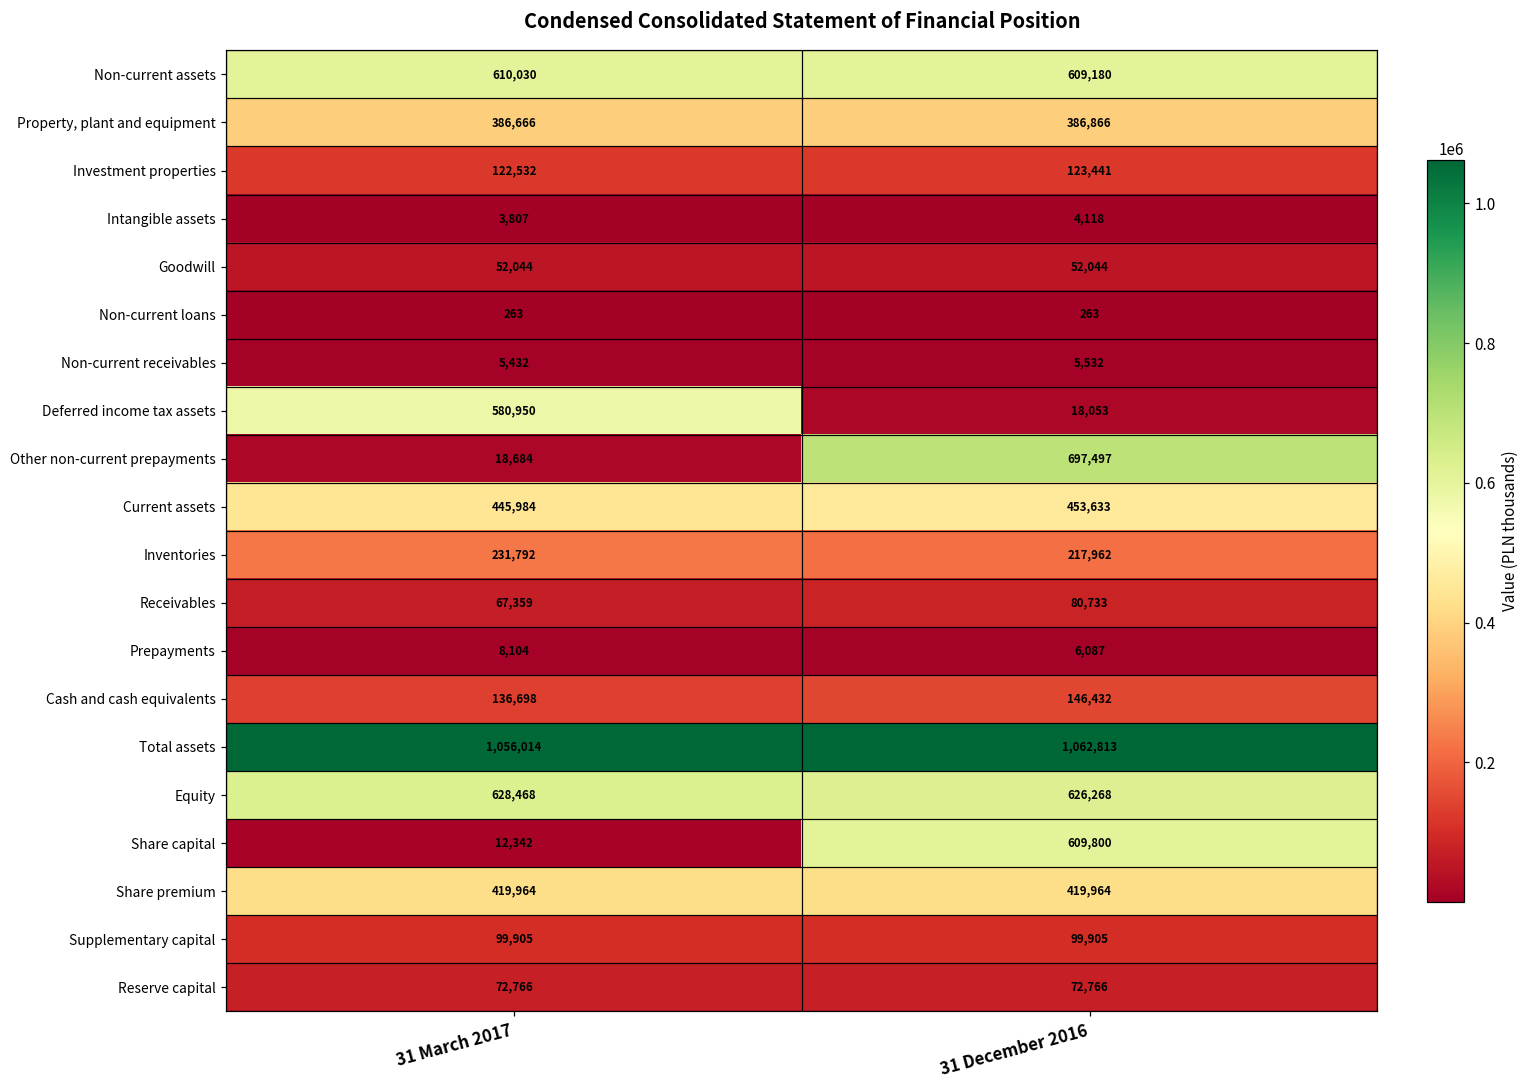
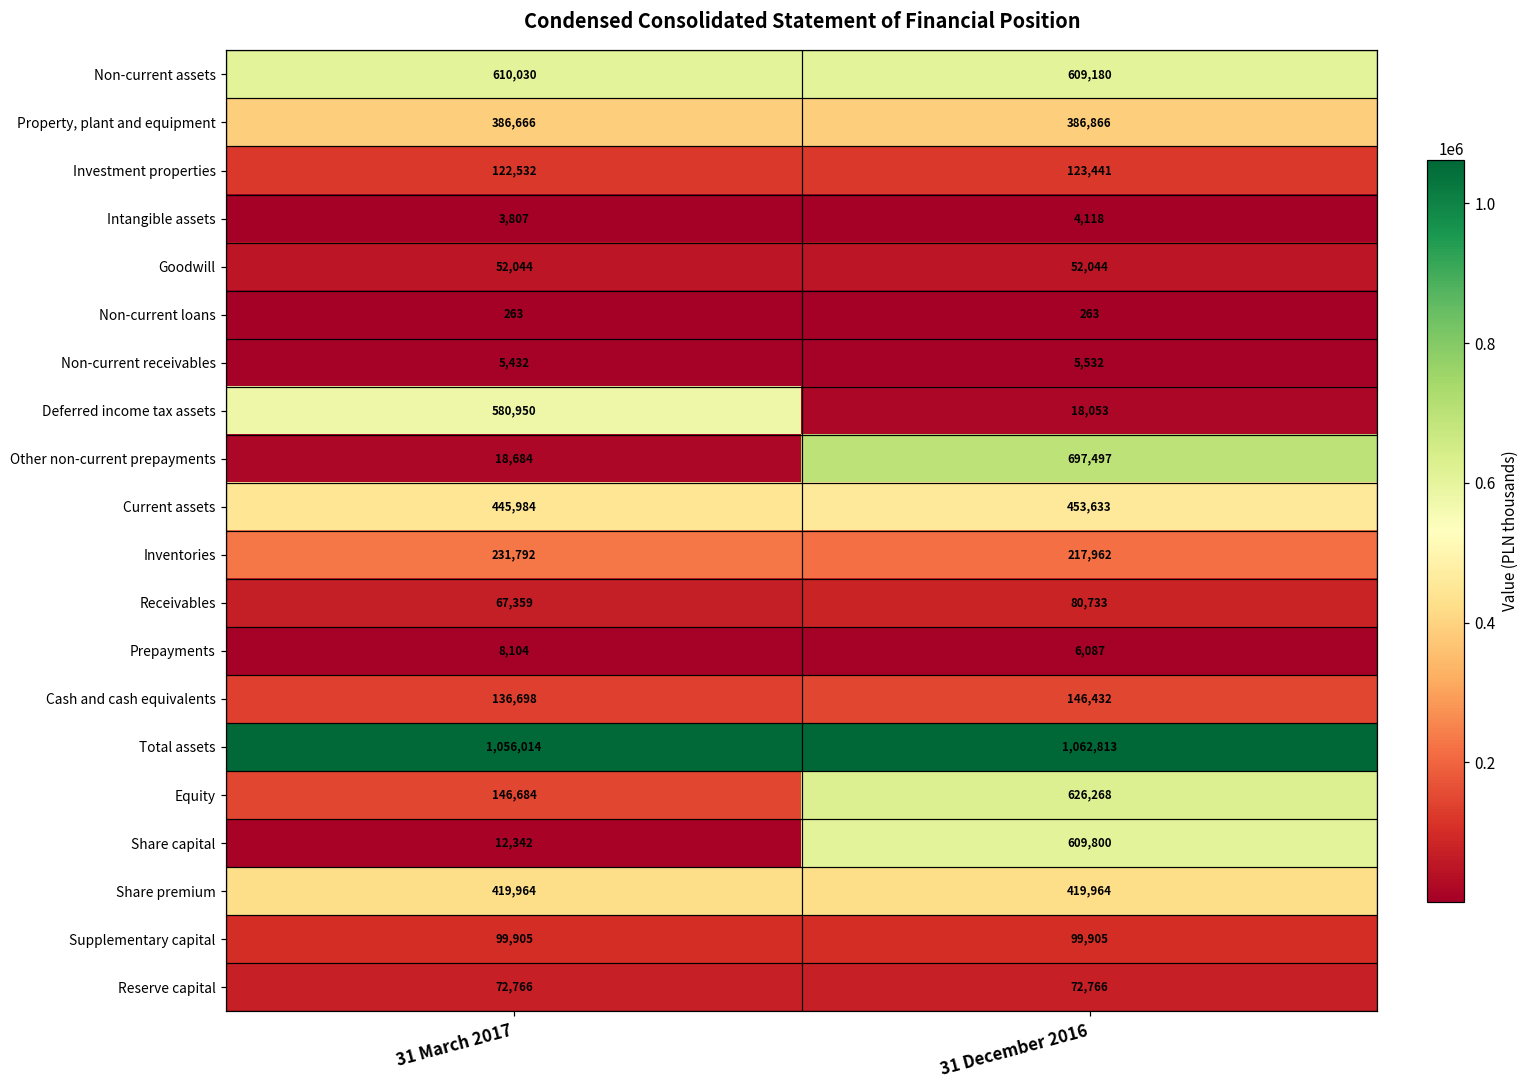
Equity, 31 March 2017: 628,468 -> 146,684
